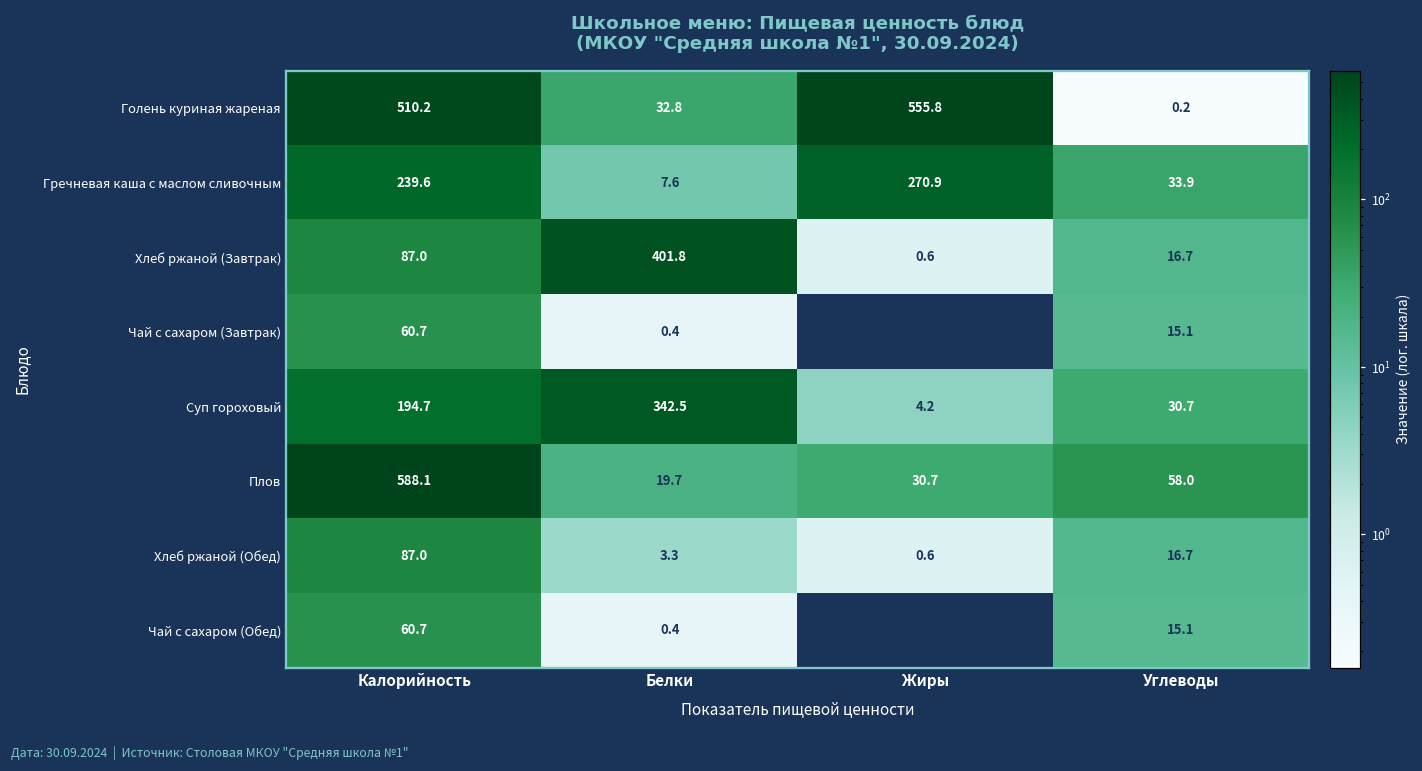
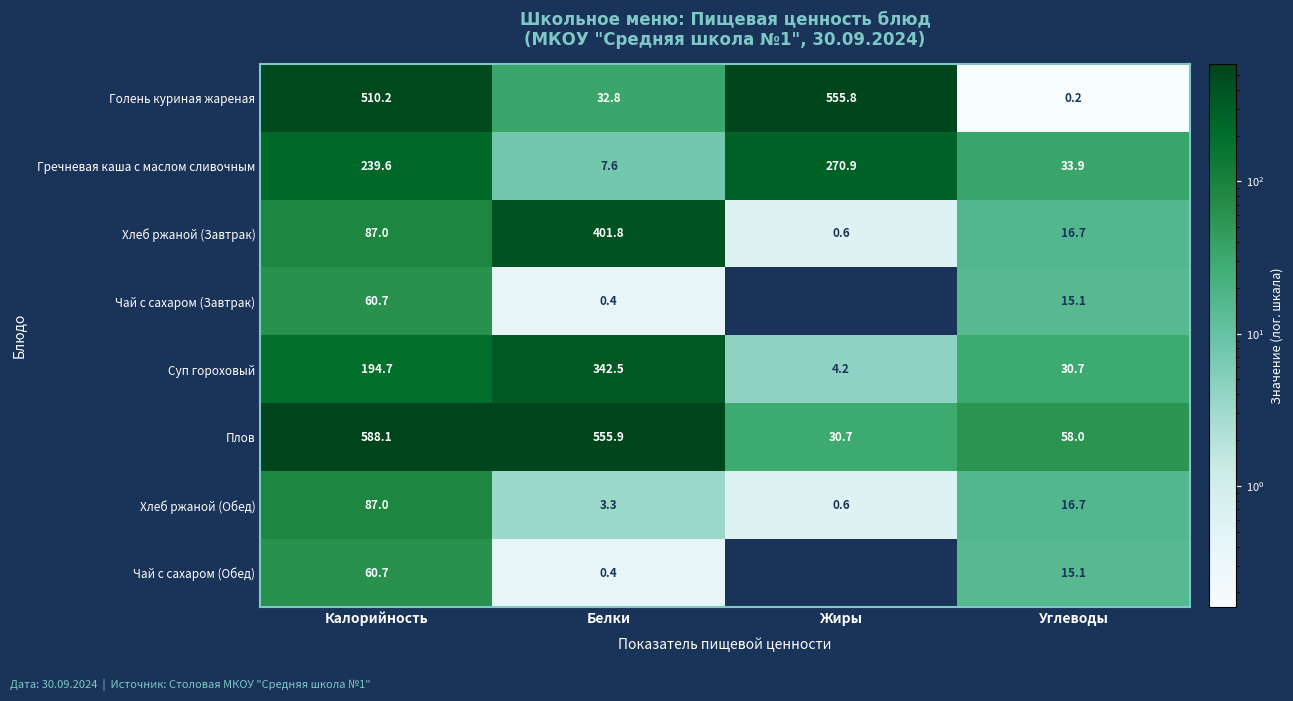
Плов, Белки: 19.7 -> 555.9
